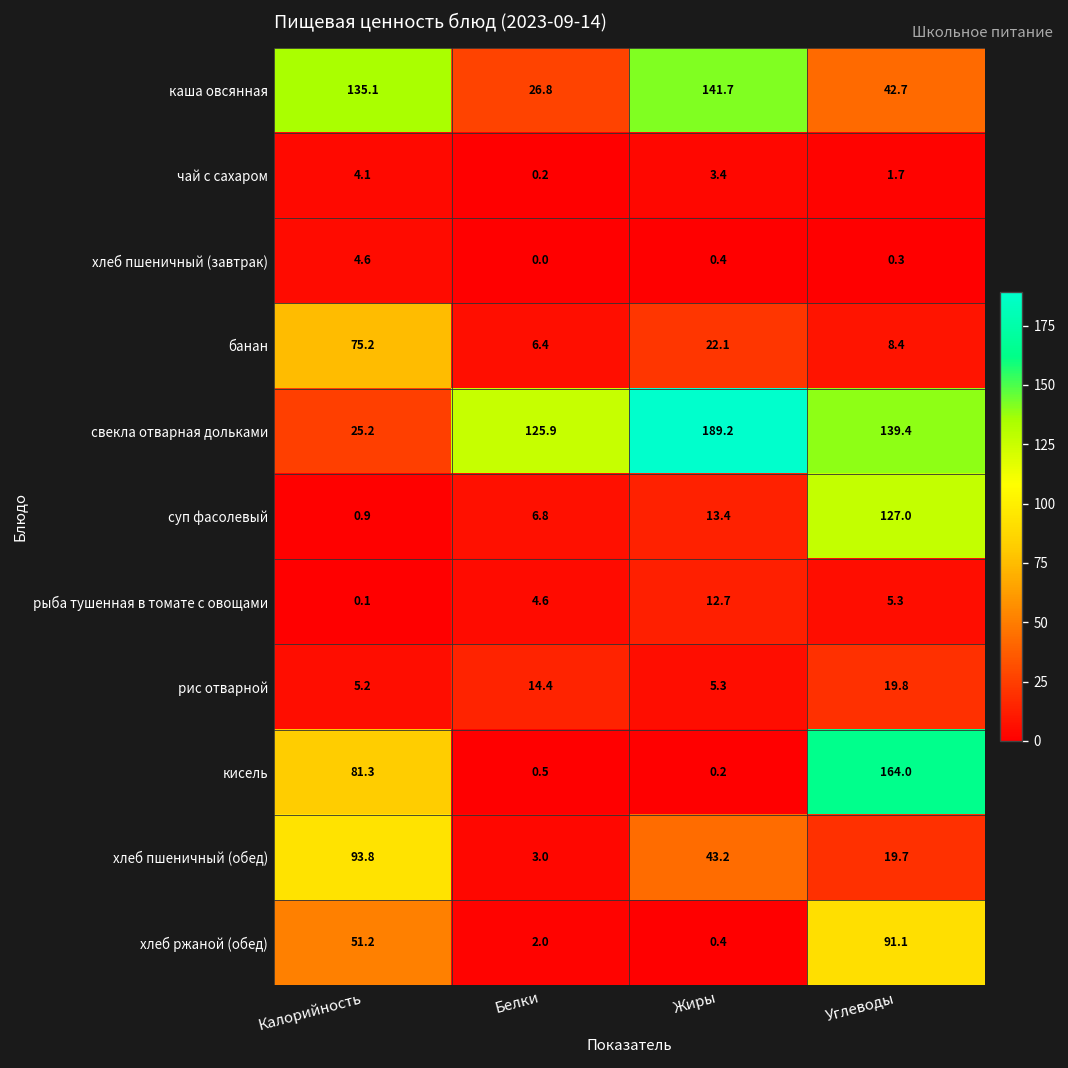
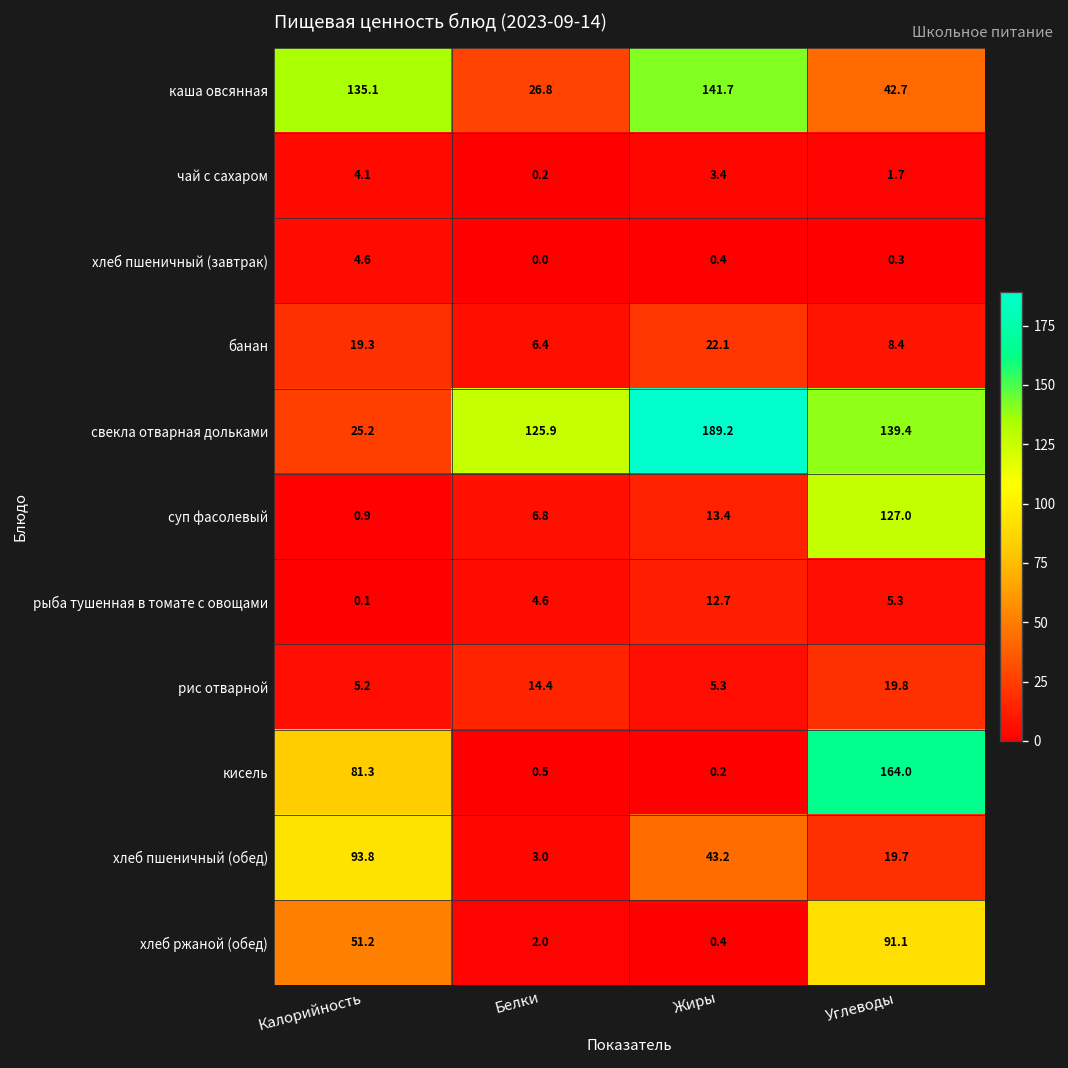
банан, Калорийность: 75.2 -> 19.3
